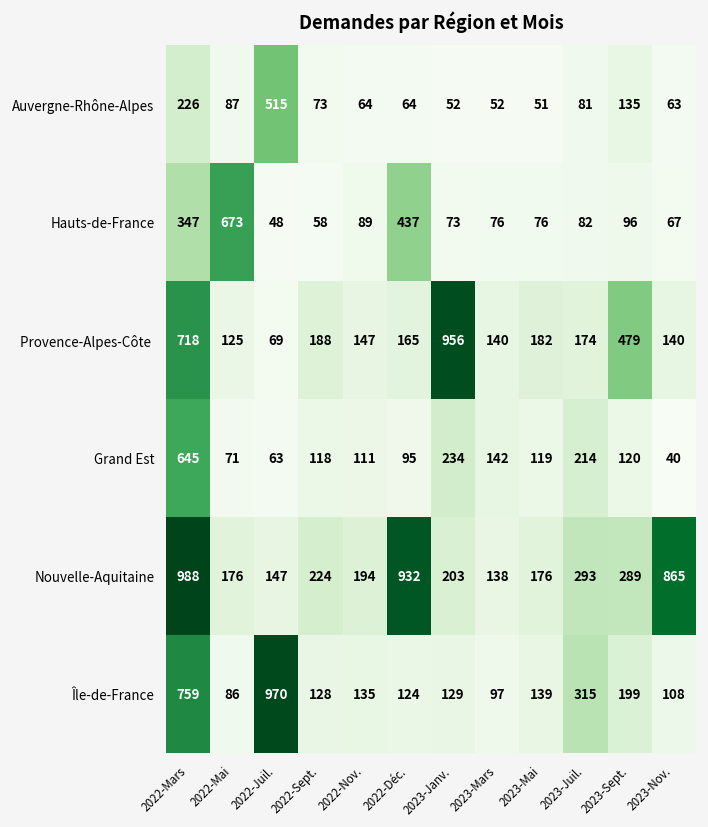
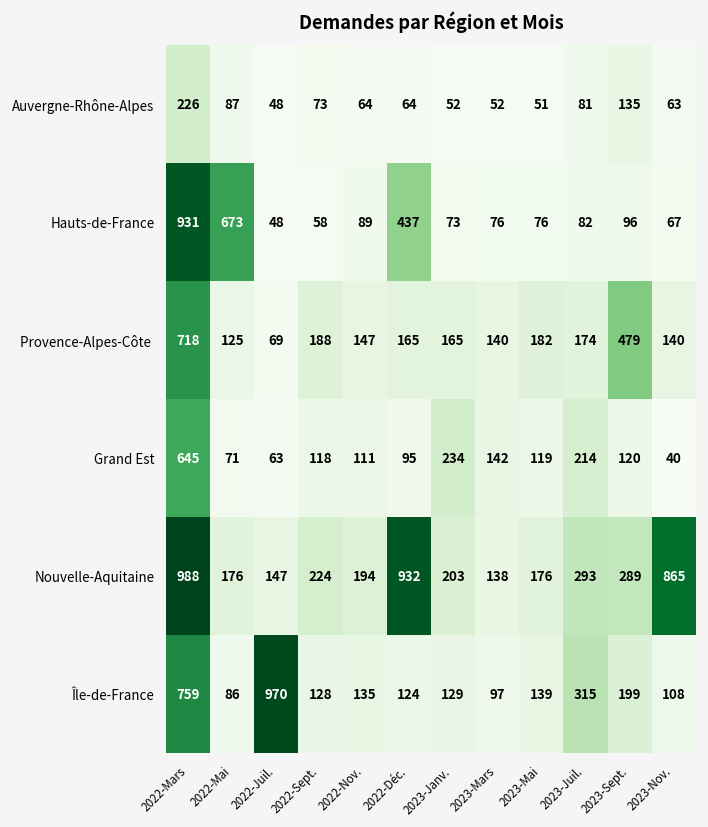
Auvergne-Rhône-Alpes, 2022-Juil.: 515 -> 48
Hauts-de-France, 2022-Mars: 347 -> 931
Provence-Alpes-Côte, 2023-Janv.: 956 -> 165
